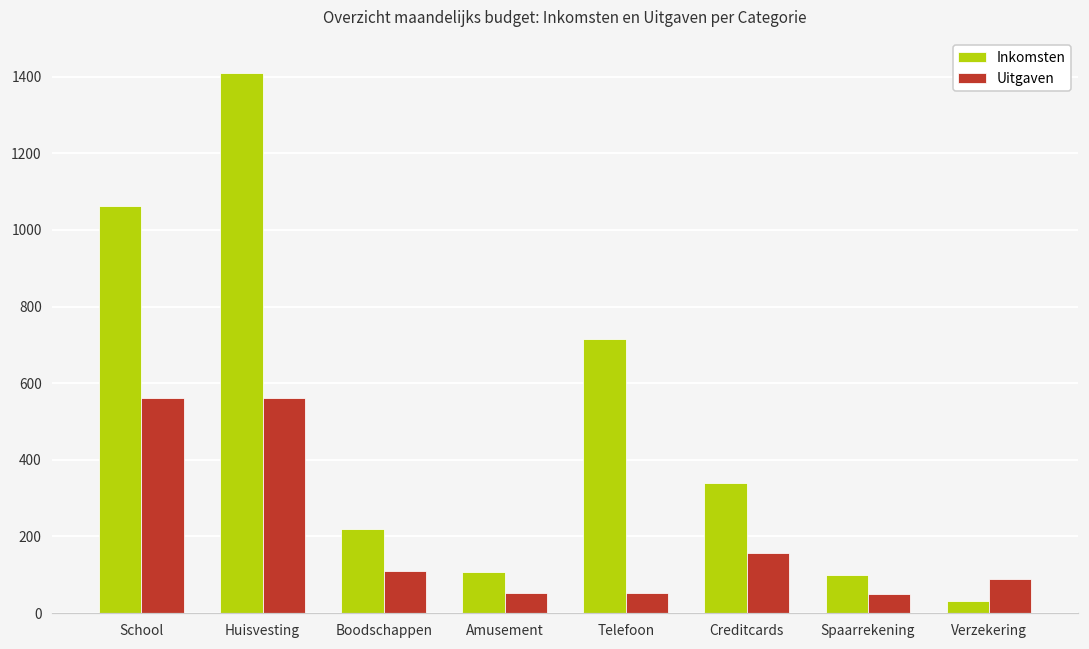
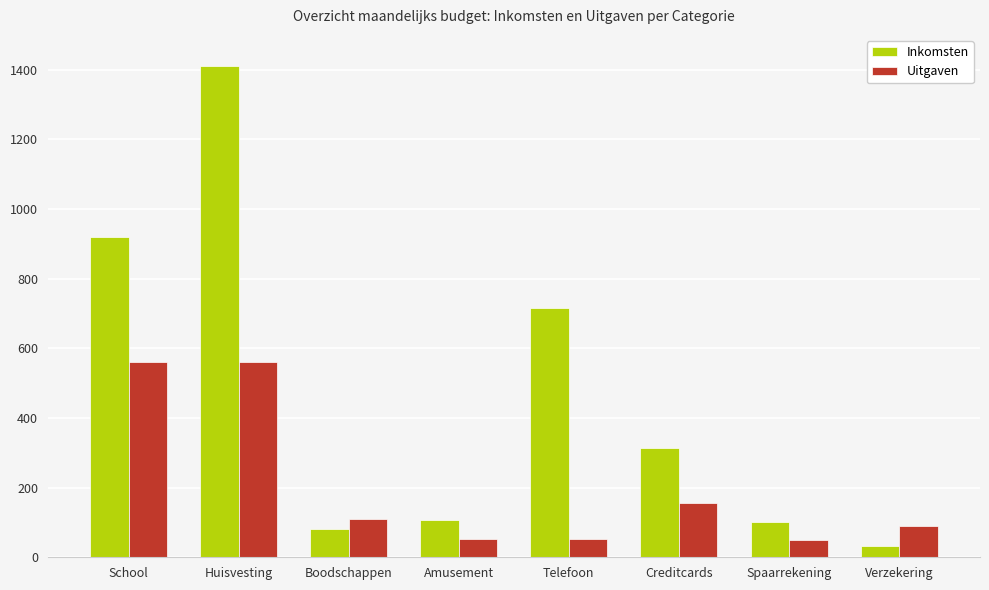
Inkomsten, School: 1060 -> 920
Inkomsten, Boodschappen: 220 -> 80
Inkomsten, Creditcards: 340 -> 320
